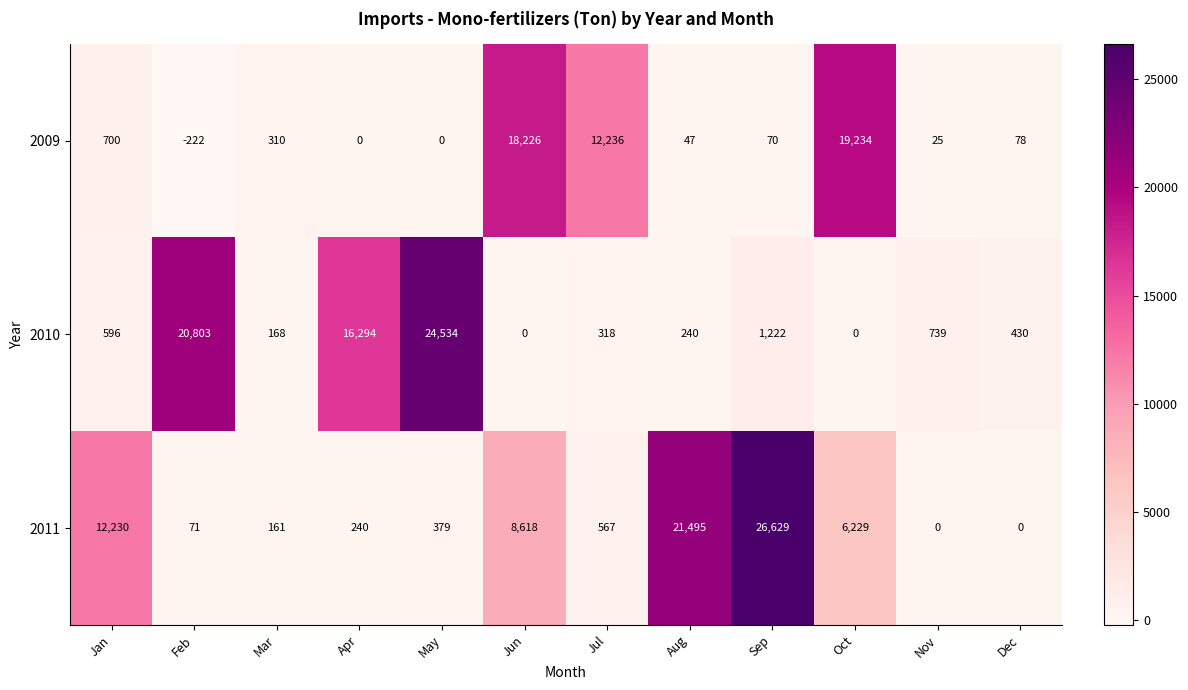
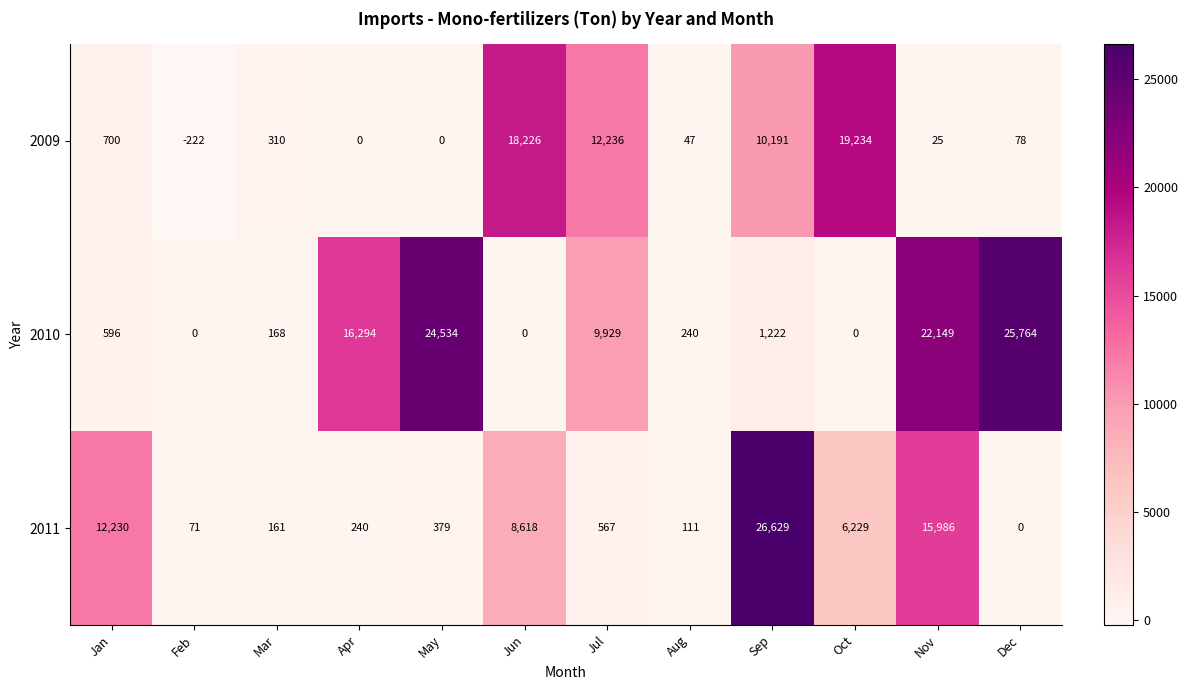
2009, Sep: 70 -> 10,191
2010, Feb: 20,803 -> 0
2010, Jul: 318 -> 9,929
2010, Nov: 739 -> 22,149
2010, Dec: 430 -> 25,764
2011, Aug: 21,495 -> 111
2011, Nov: 0 -> 15,986
